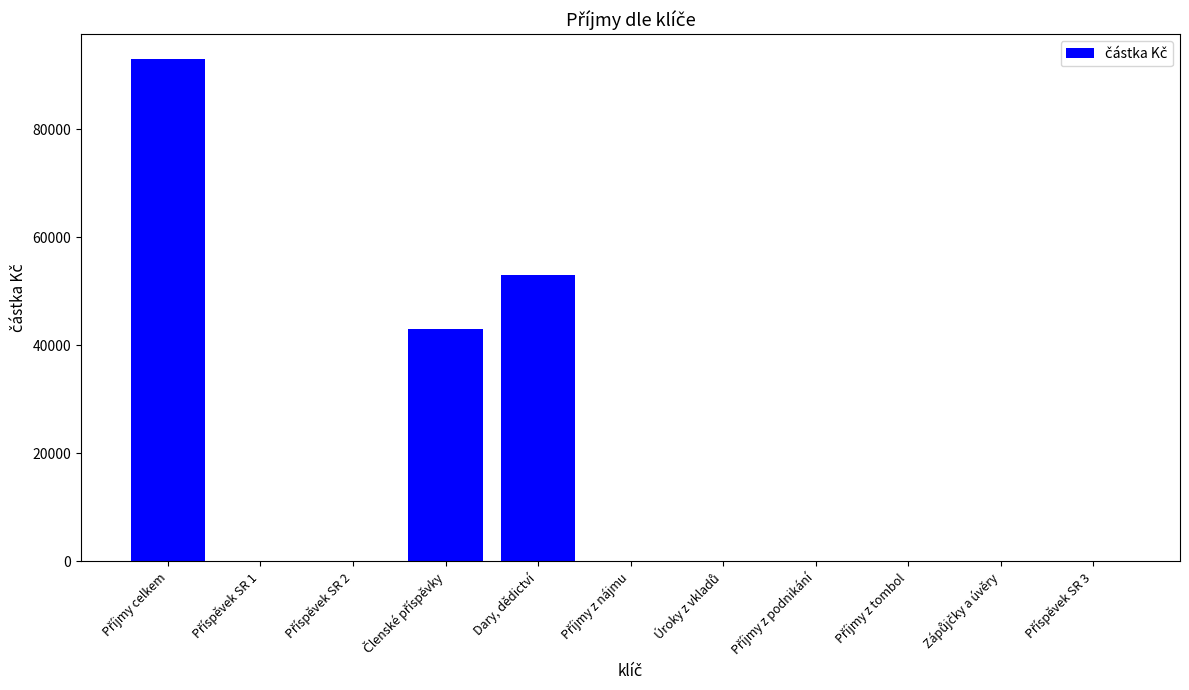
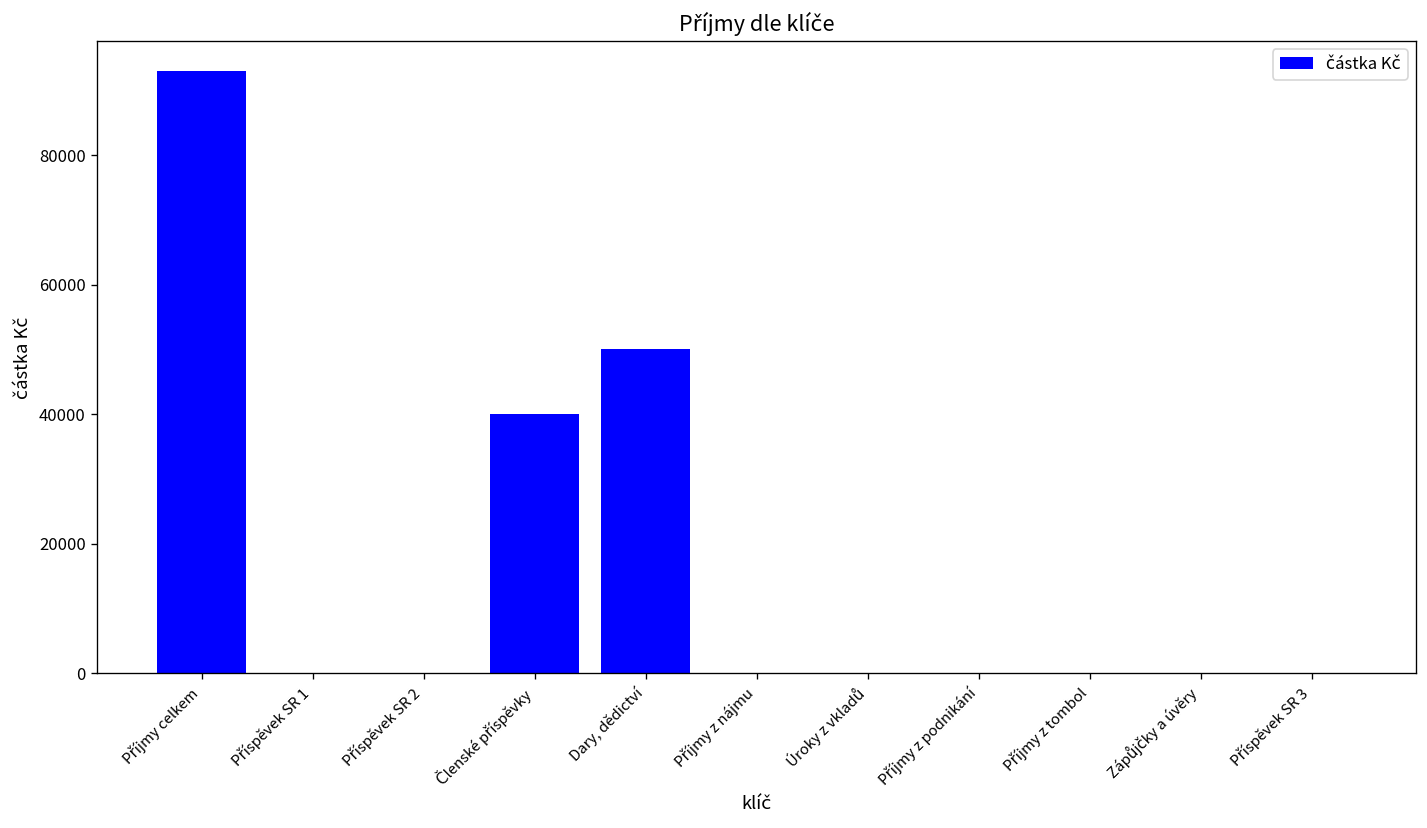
Členské příspěvky: 43000 -> 40000
Dary, dědictví: 53000 -> 50000
